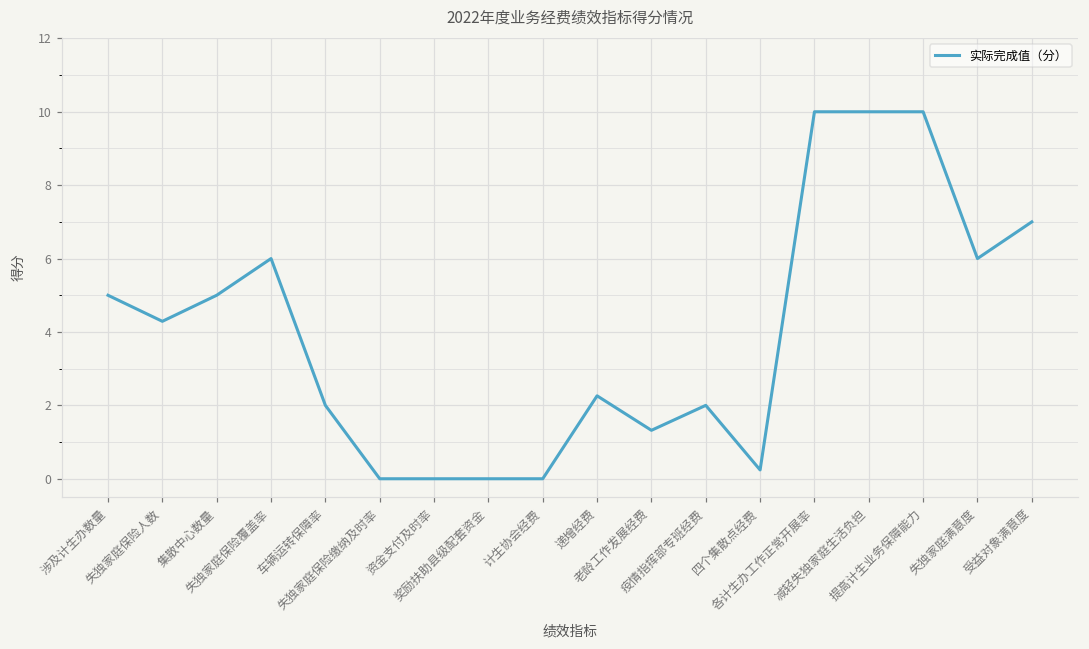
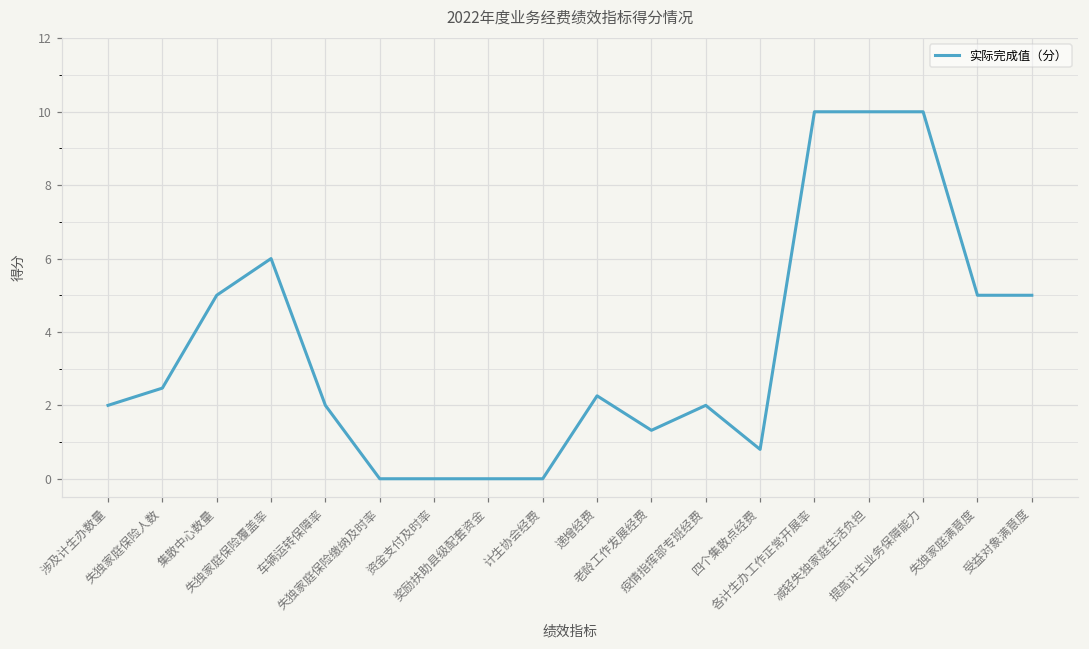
涉及计生办数量: 5 -> 2
失独家庭保险人数: 4.3 -> 2.5
四个集散点经费: 0.2 -> 0.8
失独家庭满意度: 6 -> 5
受益对象满意度: 7 -> 5
